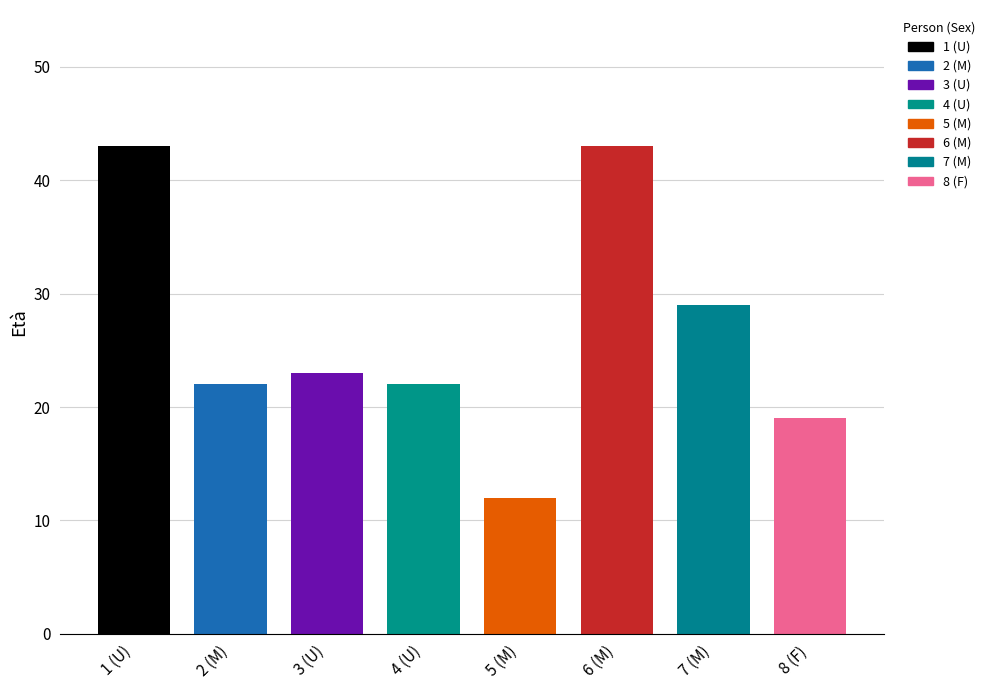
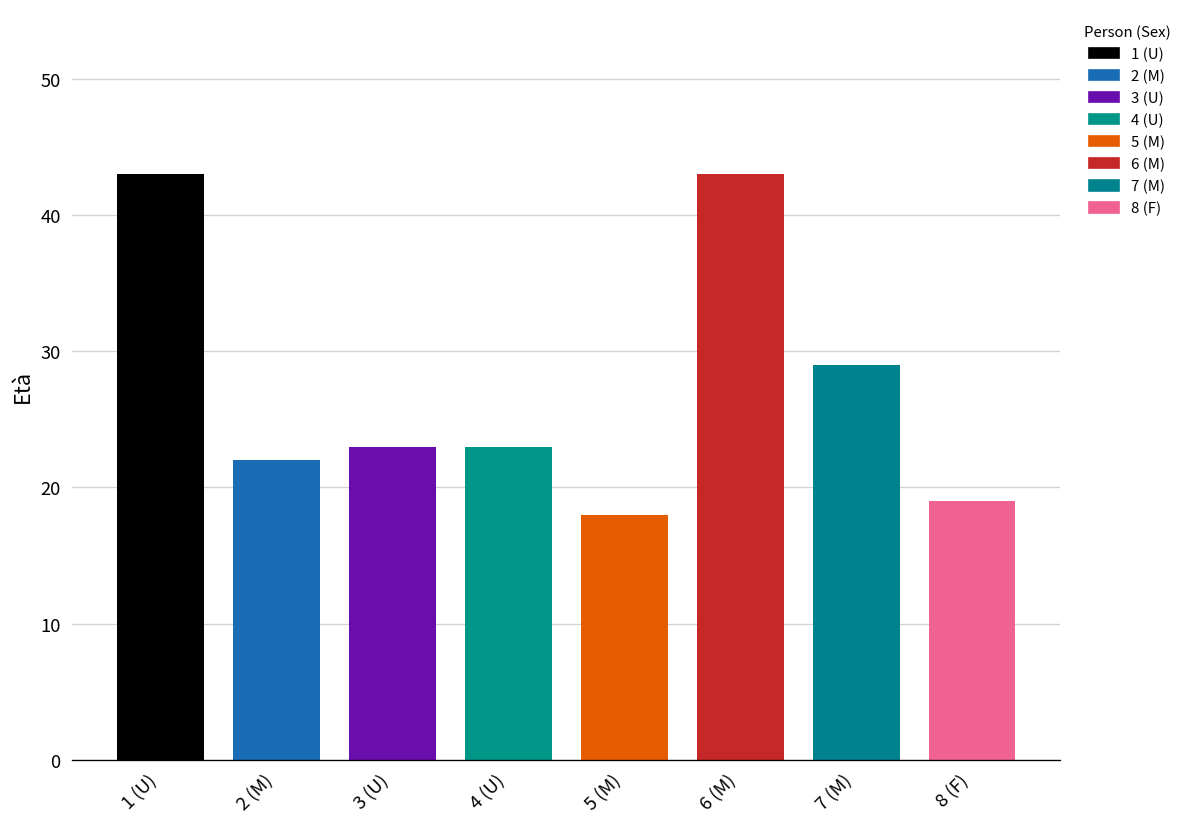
4 (U): 22 -> 23
5 (M): 12 -> 18
